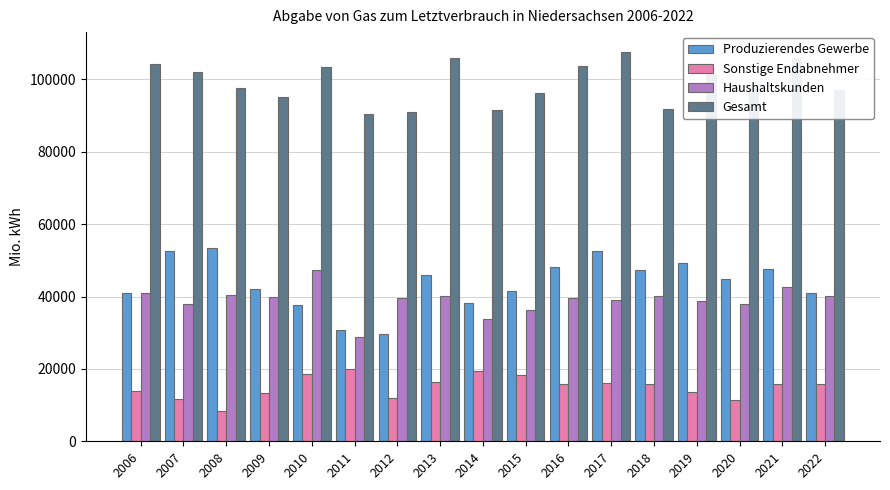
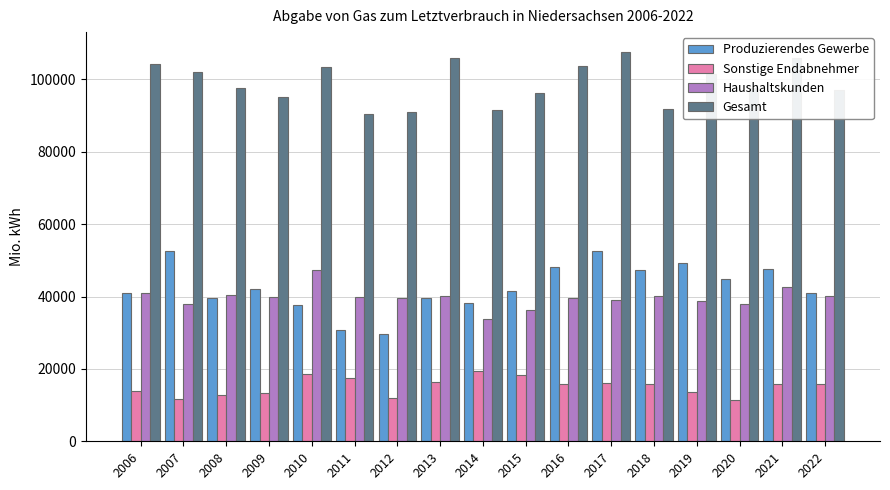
Produzierendes Gewerbe, 2008: 53000 -> 40000
Sonstige Endabnehmer, 2008: 9000 -> 13000
Sonstige Endabnehmer, 2011: 20000 -> 17000
Haushaltskunden, 2011: 29000 -> 40000
Produzierendes Gewerbe, 2013: 46000 -> 40000
